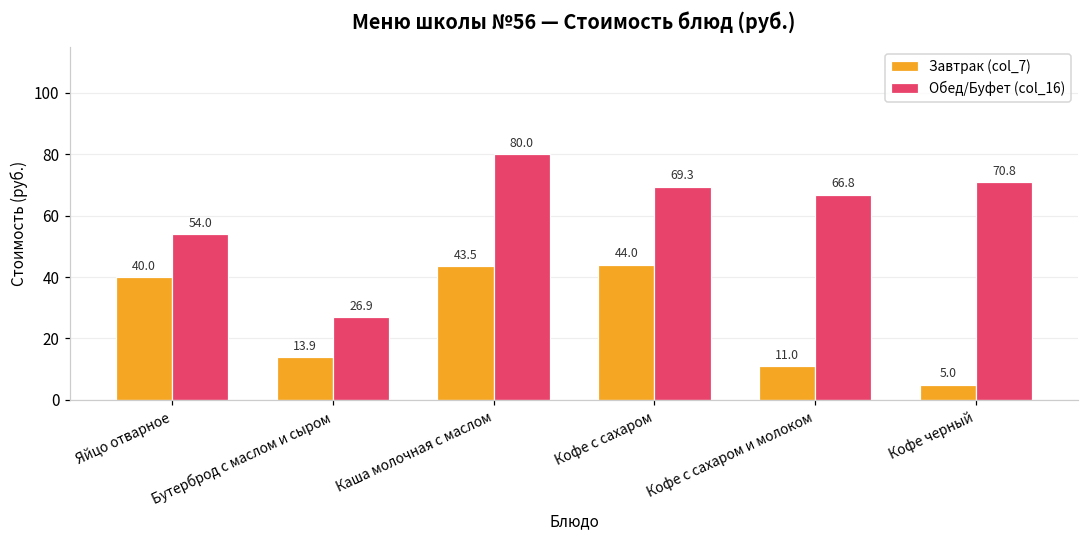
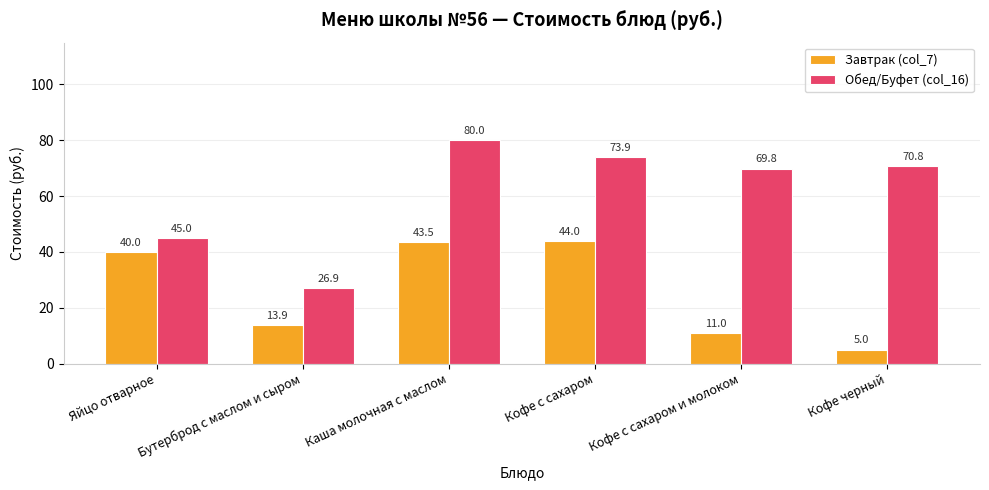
Обед/Буфет (col_16), Яйцо отварное: 54.0 -> 45.0
Обед/Буфет (col_16), Кофе с сахаром: 69.3 -> 73.9
Обед/Буфет (col_16), Кофе с сахаром и молоком: 66.8 -> 69.8
